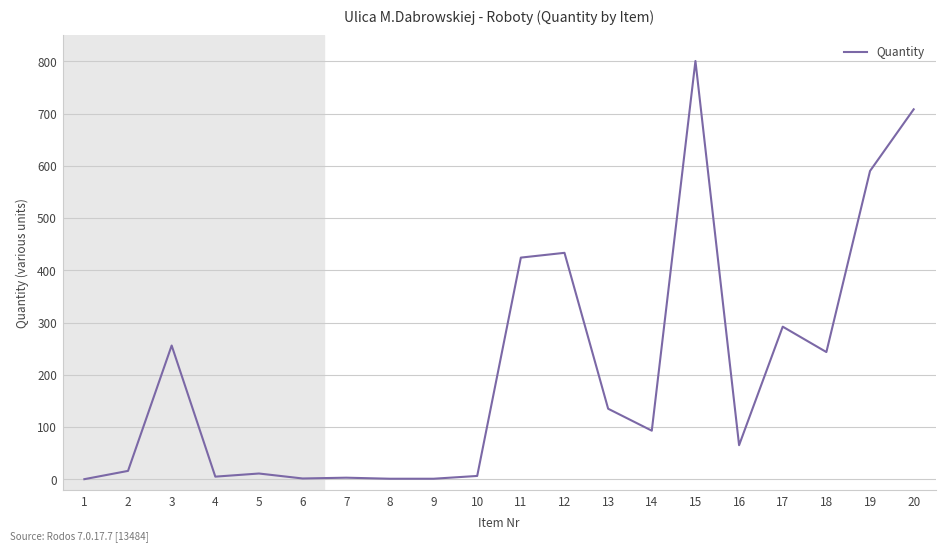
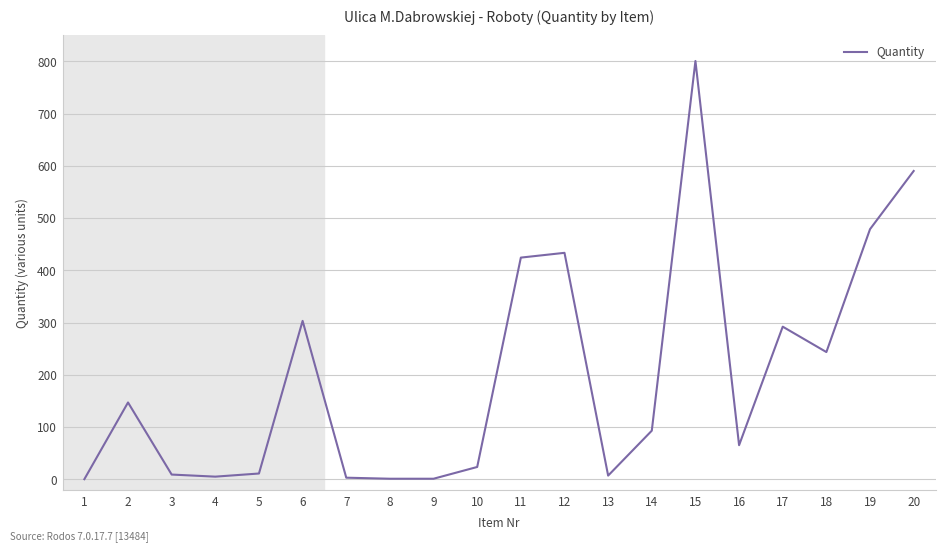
2: 20 -> 150
3: 260 -> 10
6: 0 -> 300
10: 10 -> 20
13: 140 -> 10
19: 590 -> 480
20: 710 -> 590
